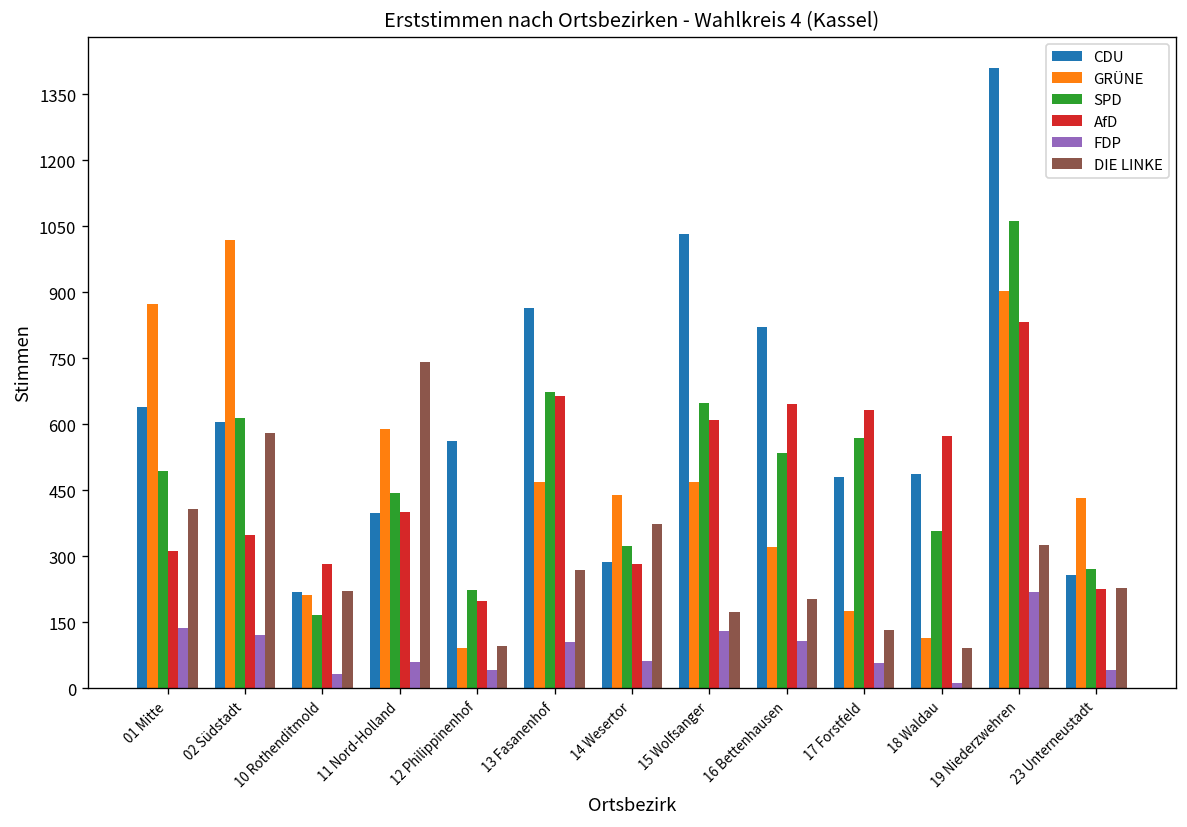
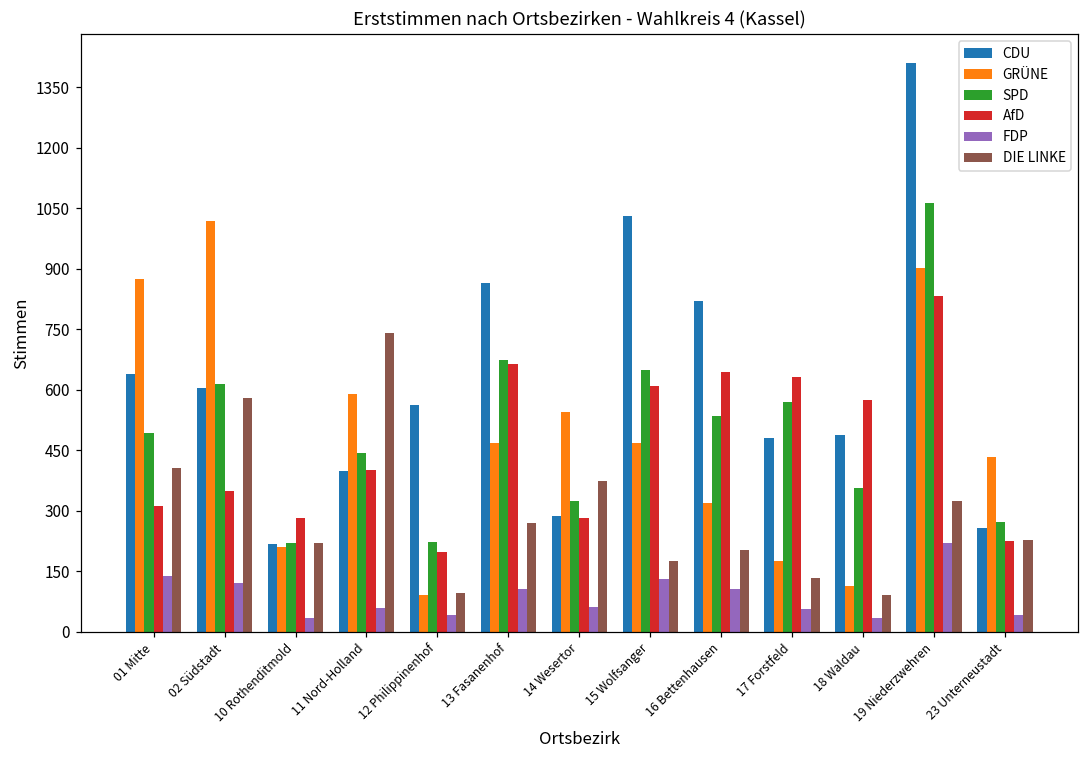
SPD, 10 Rothenditmold: 170 -> 220
GRÜNE, 14 Wesertor: 440 -> 550
FDP, 18 Waldau: 10 -> 30
